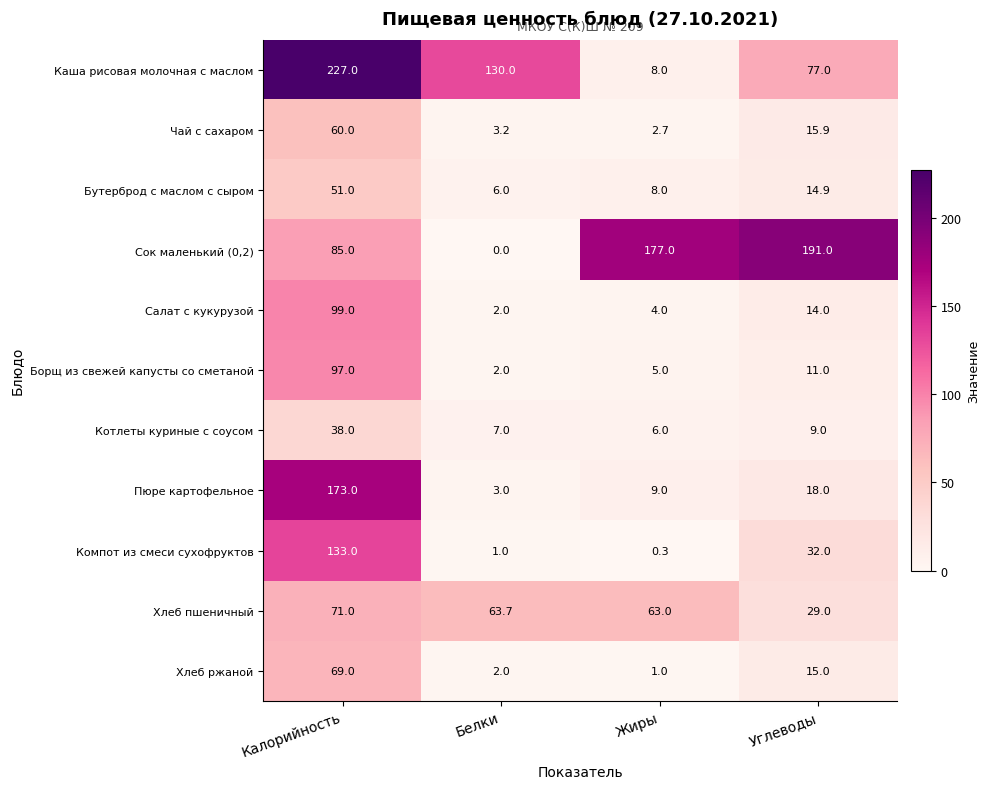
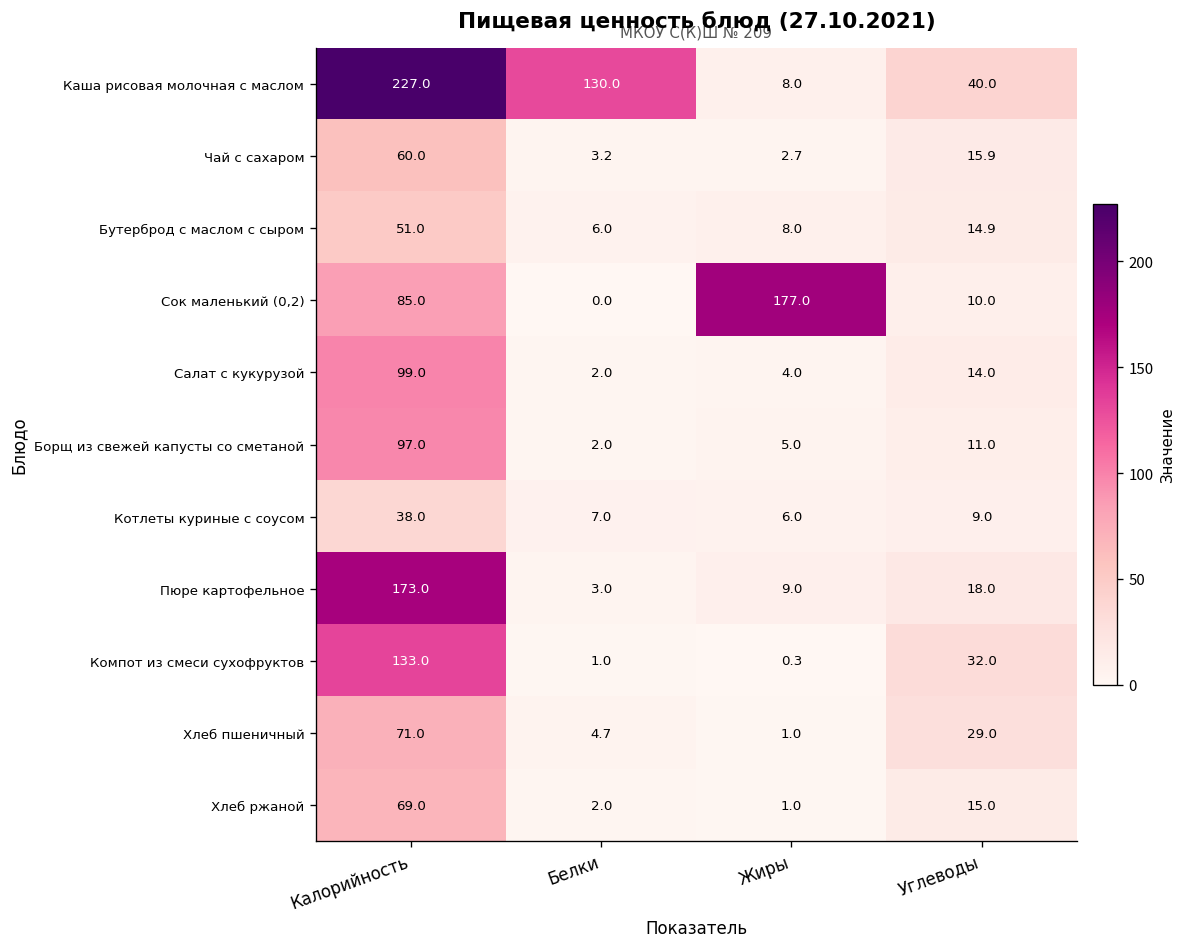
Каша рисовая молочная с маслом, Углеводы: 77.0 -> 40.0
Сок маленький (0,2), Углеводы: 191.0 -> 10.0
Хлеб пшеничный, Белки: 63.7 -> 4.7
Хлеб пшеничный, Жиры: 63.0 -> 1.0
